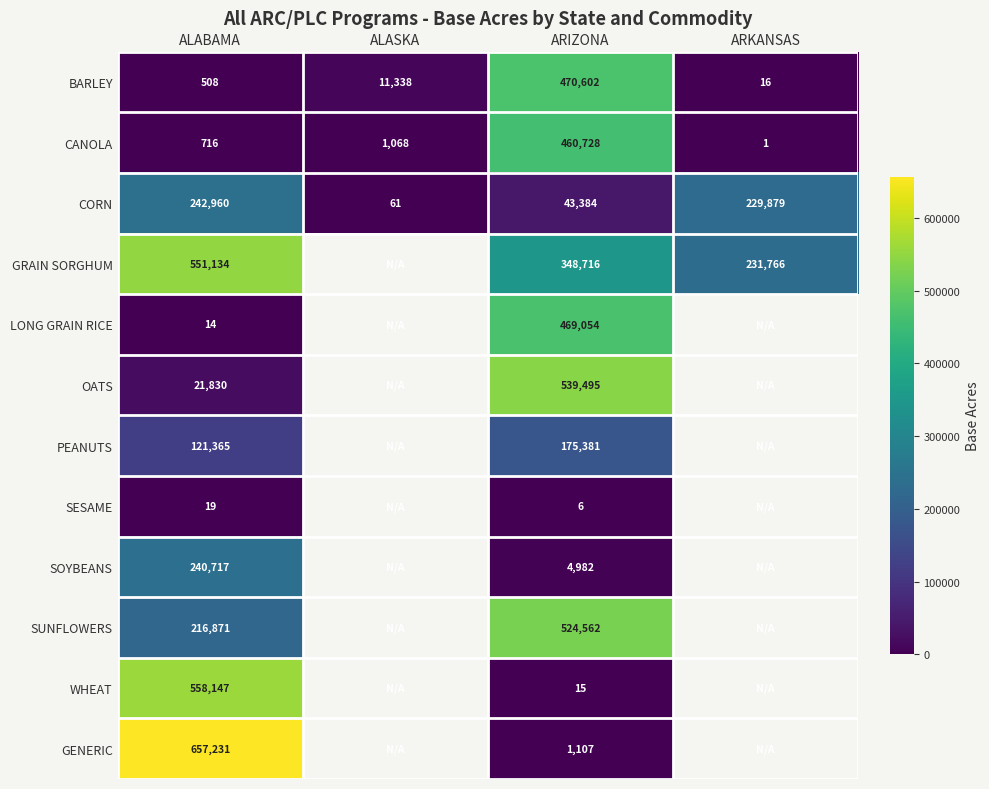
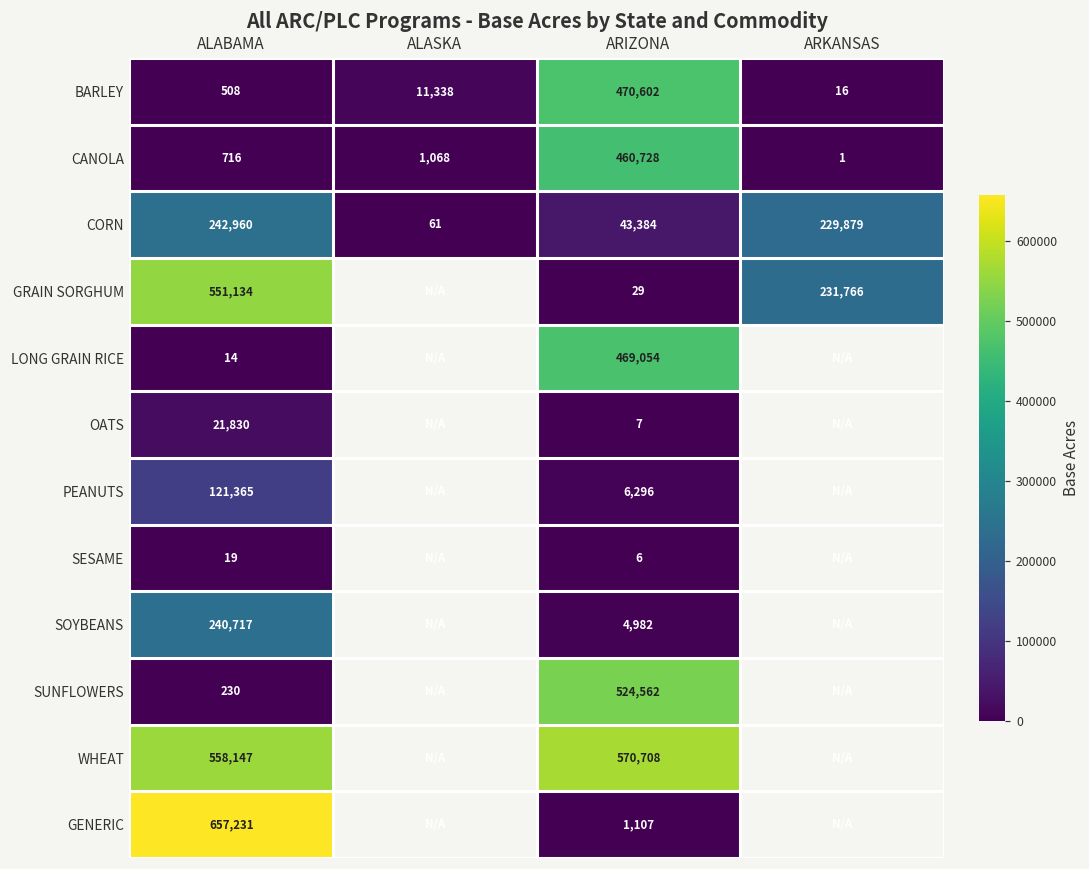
GRAIN SORGHUM, ARIZONA: 348,716 -> 29
OATS, ARIZONA: 539,495 -> 7
PEANUTS, ARIZONA: 175,381 -> 6,296
SUNFLOWERS, ALABAMA: 216,871 -> 230
WHEAT, ARIZONA: 15 -> 570,708
